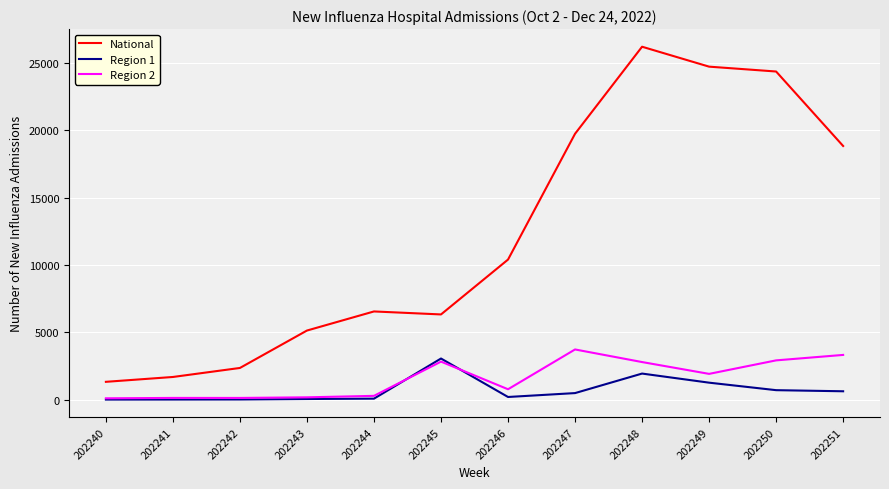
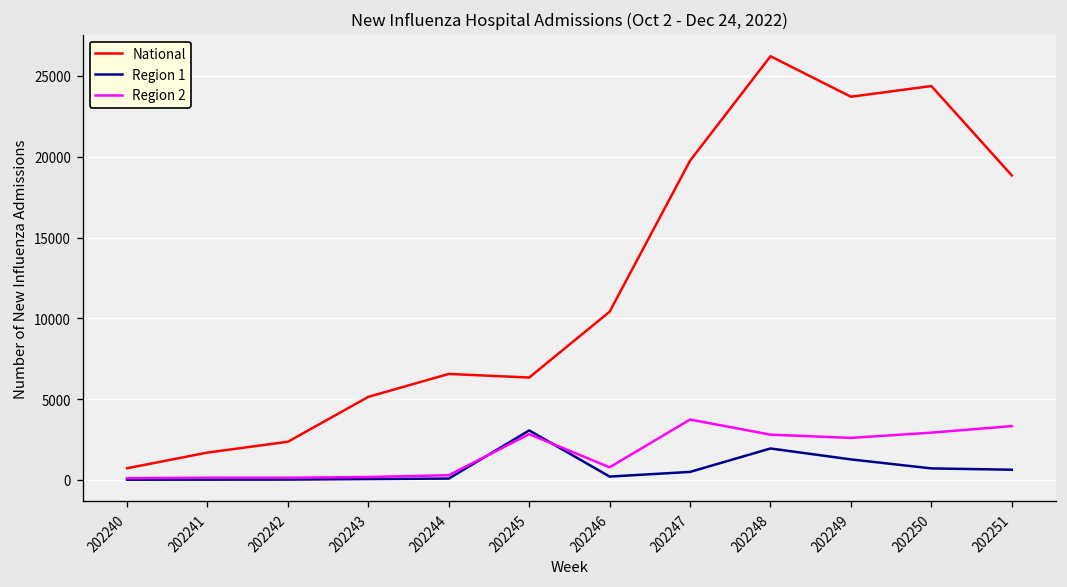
National, 202240: 1300 -> 700
National, 202249: 24700 -> 23700
Region 2, 202249: 1900 -> 2600
